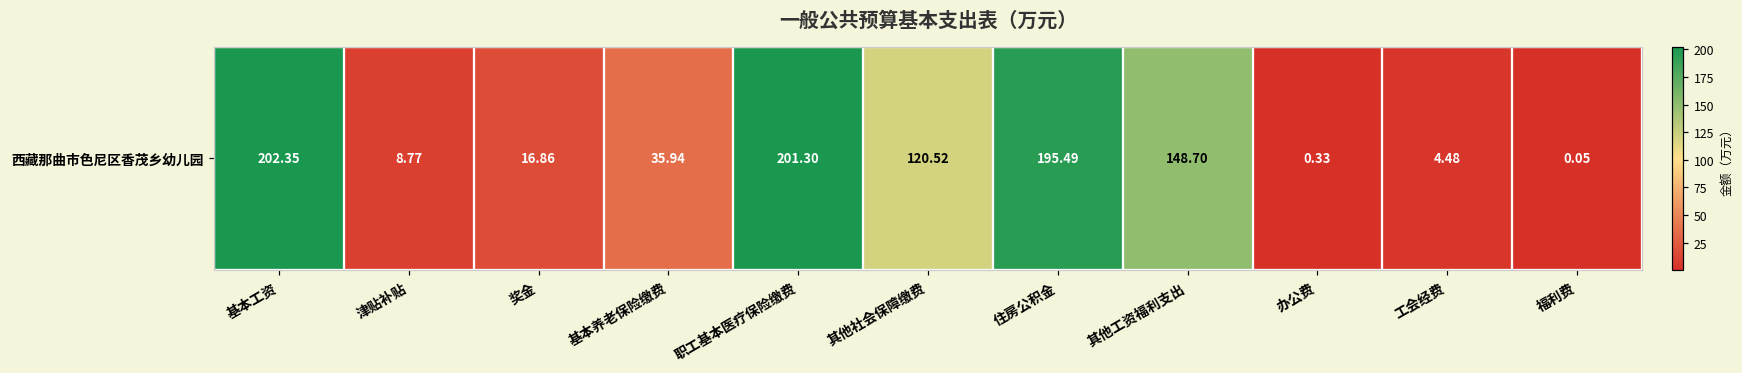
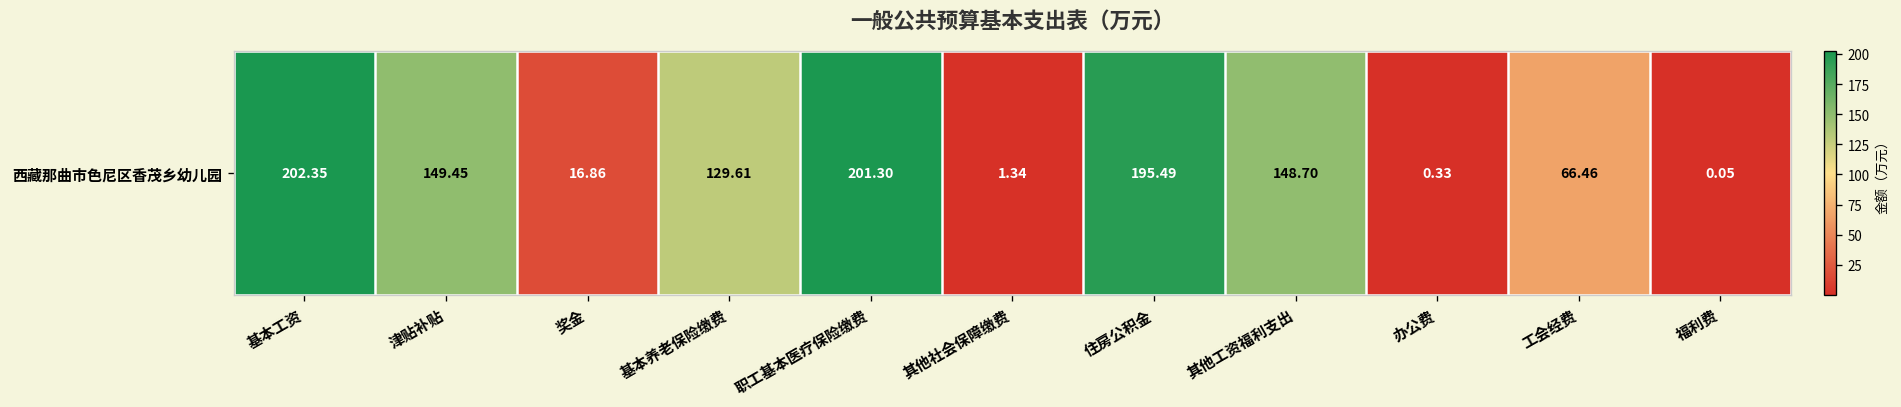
西藏那曲市色尼区香茂乡幼儿园, 津贴补贴: 8.77 -> 149.45
西藏那曲市色尼区香茂乡幼儿园, 基本养老保险缴费: 35.94 -> 129.61
西藏那曲市色尼区香茂乡幼儿园, 其他社会保障缴费: 120.52 -> 1.34
西藏那曲市色尼区香茂乡幼儿园, 工会经费: 4.48 -> 66.46
